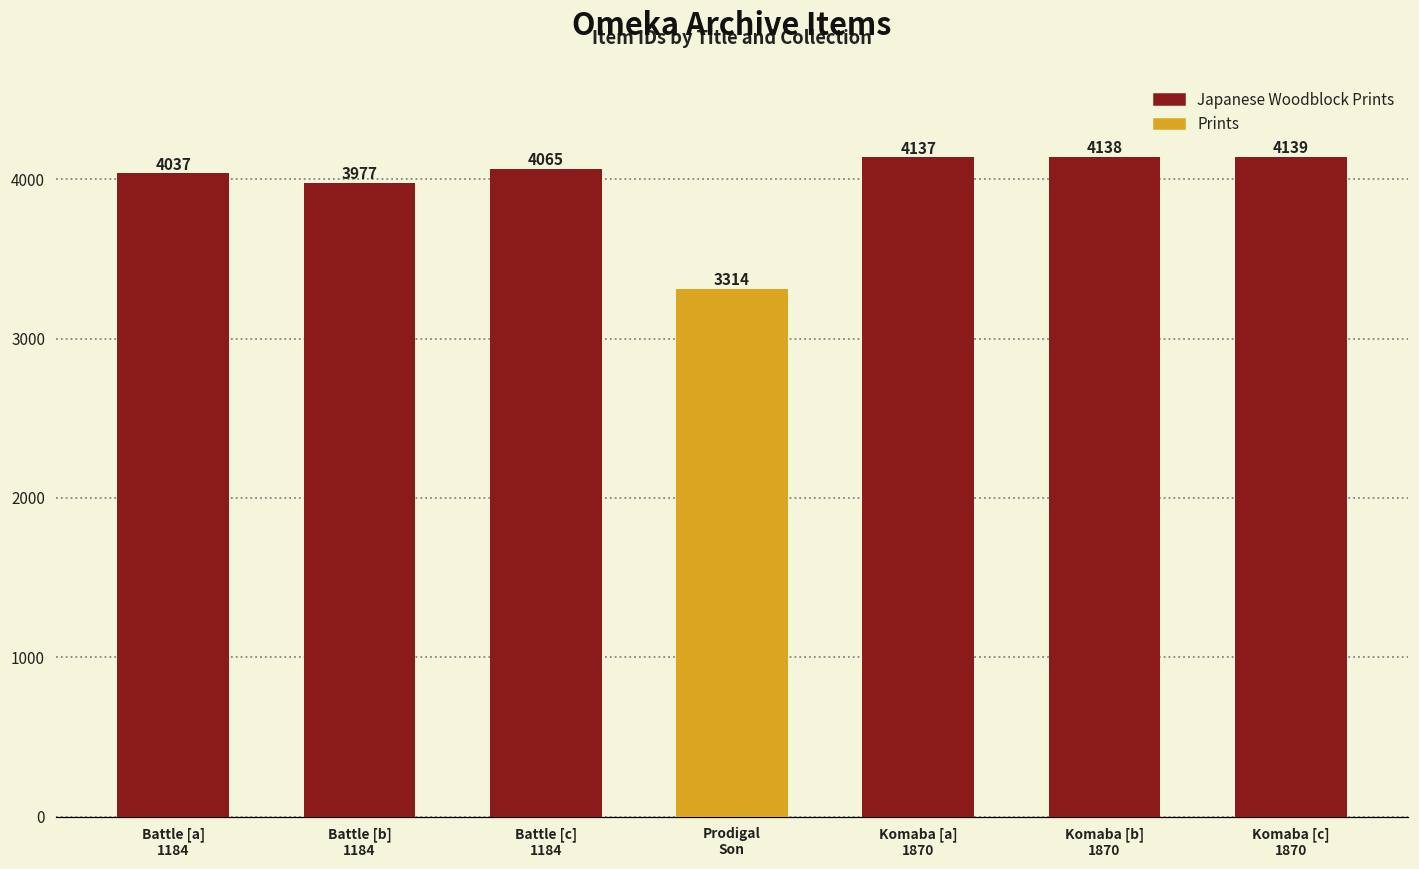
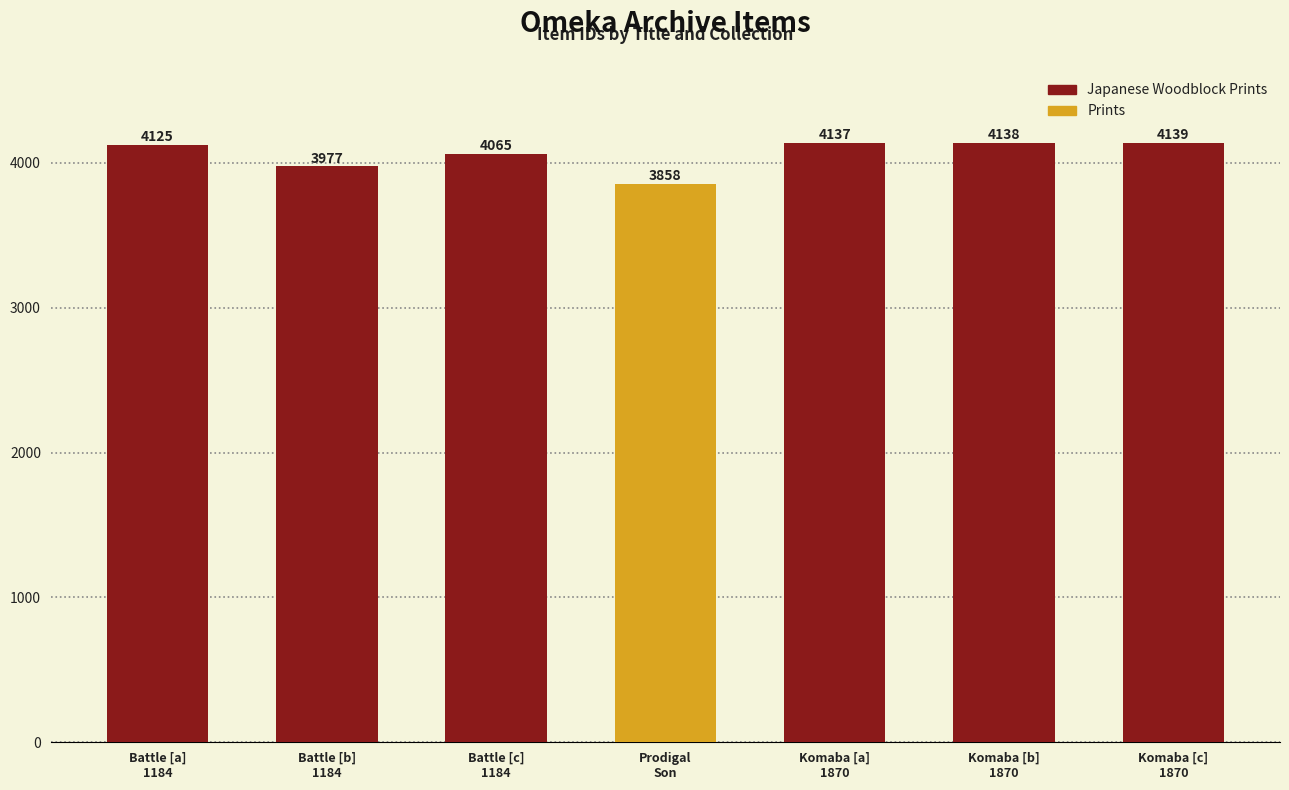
Japanese Woodblock Prints, Battle [a] 1184: 4037 -> 4125
Prints, Prodigal Son: 3314 -> 3858
